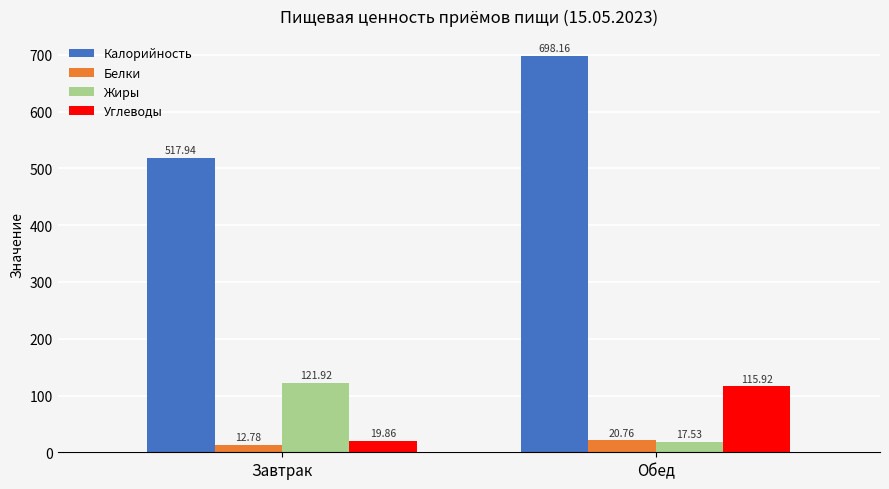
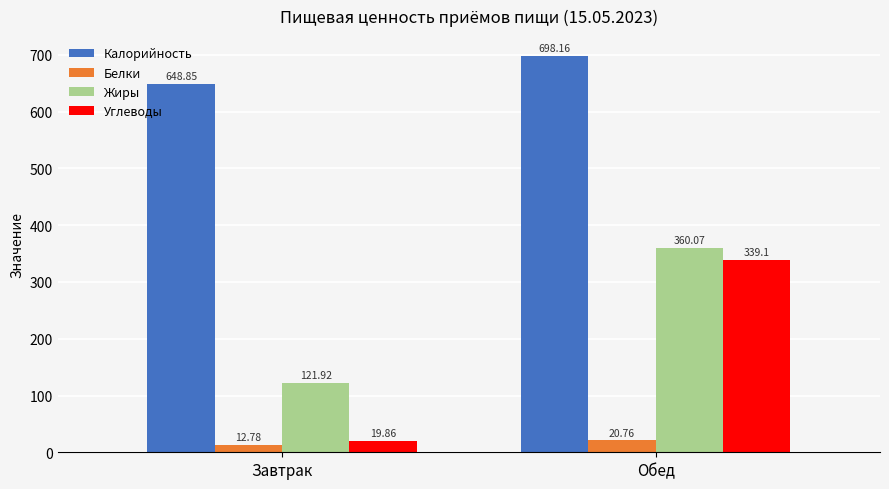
Калорийность, Завтрак: 517.94 -> 648.85
Жиры, Обед: 17.53 -> 360.07
Углеводы, Обед: 115.92 -> 339.1
